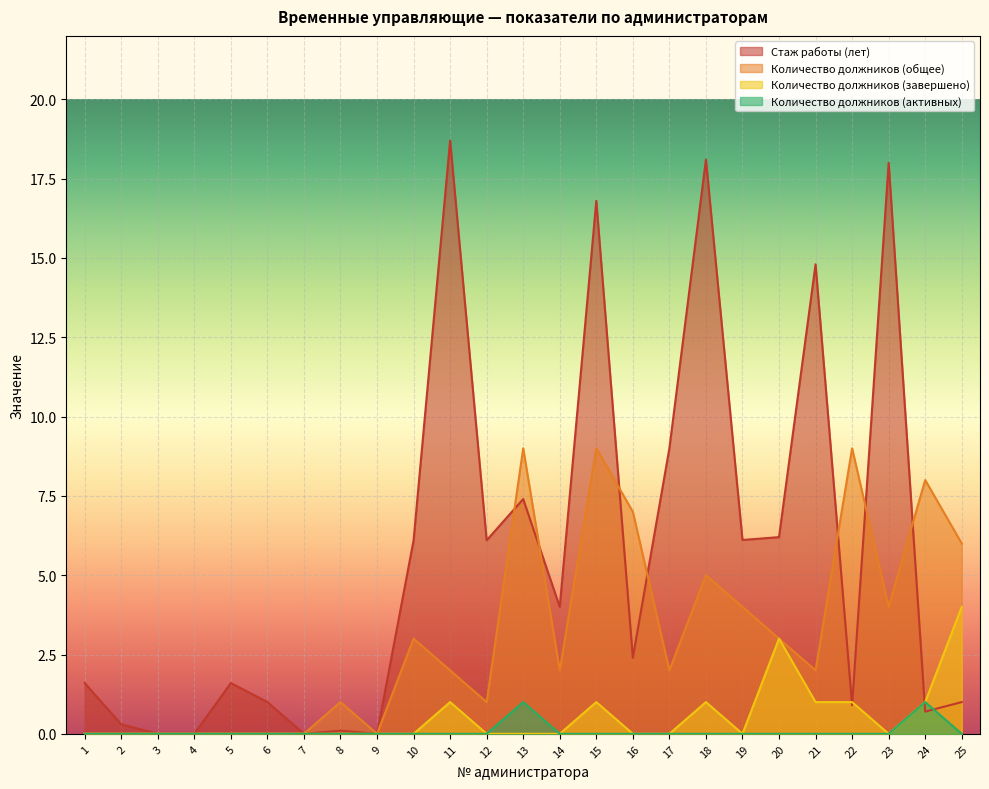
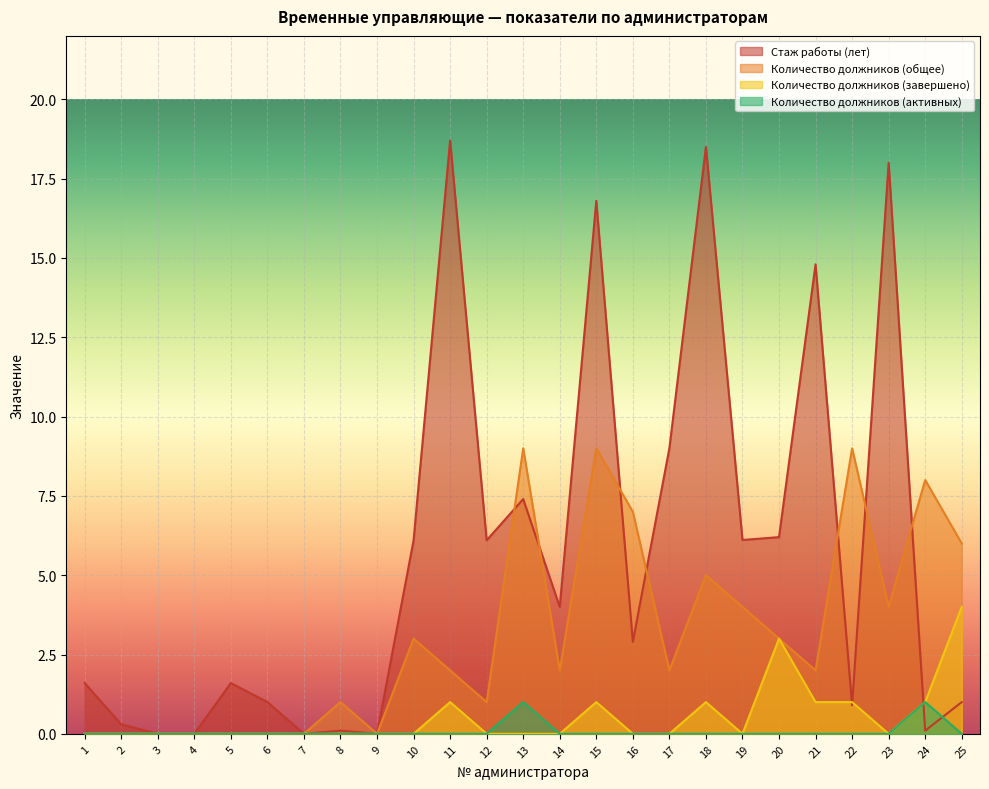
Стаж работы (лет), 16: 2.4 -> 2.9
Стаж работы (лет), 18: 18.1 -> 18.5
Стаж работы (лет), 24: 0.7 -> 0.1
